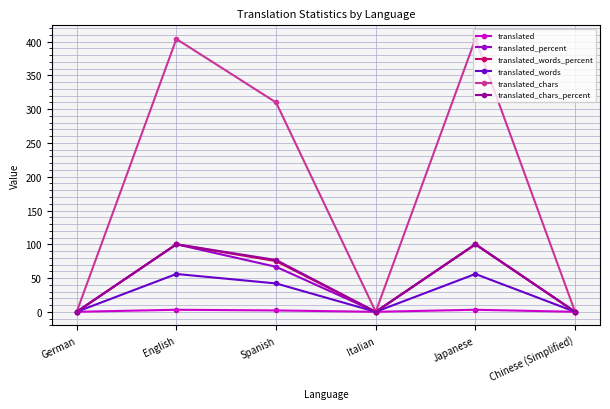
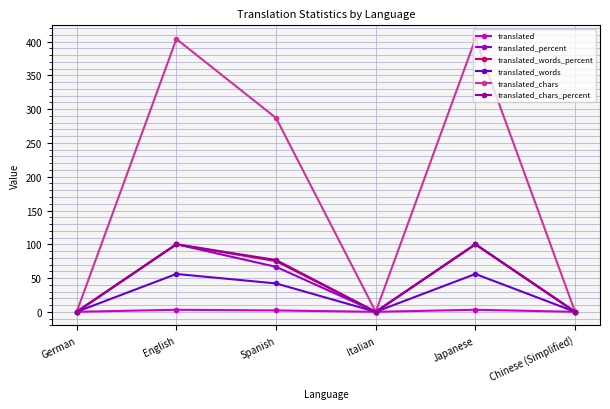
translated_chars, Spanish: 310 -> 290
